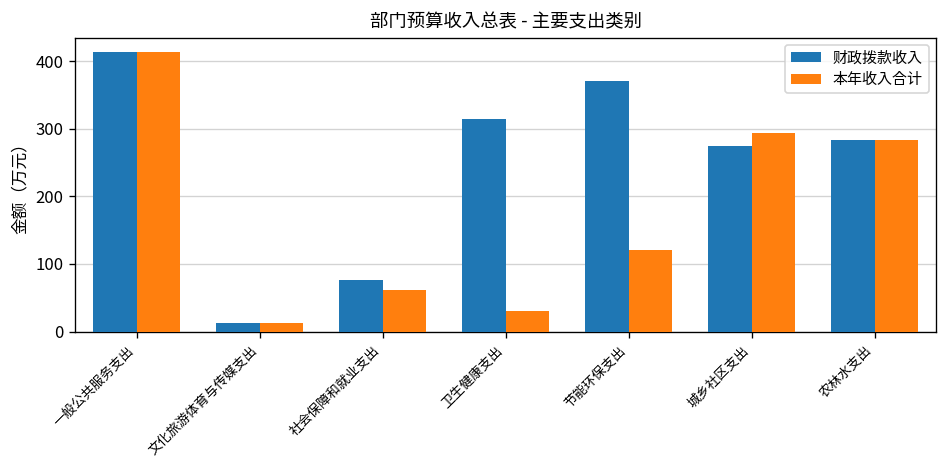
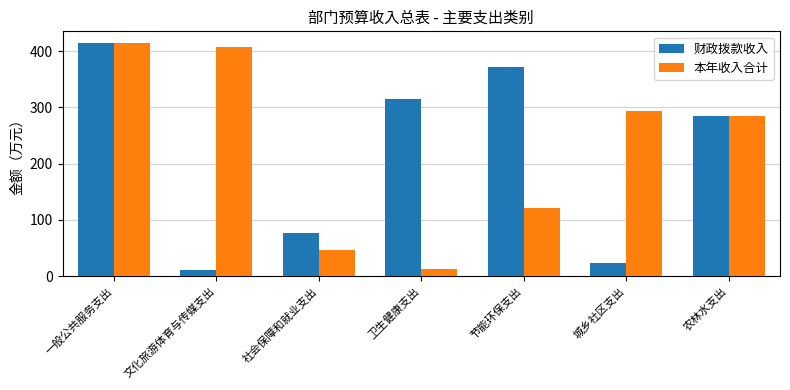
本年收入合计, 文化旅游体育与传媒支出: 10 -> 410
本年收入合计, 社会保障和就业支出: 60 -> 50
本年收入合计, 卫生健康支出: 30 -> 10
财政拨款收入, 城乡社区支出: 270 -> 20
